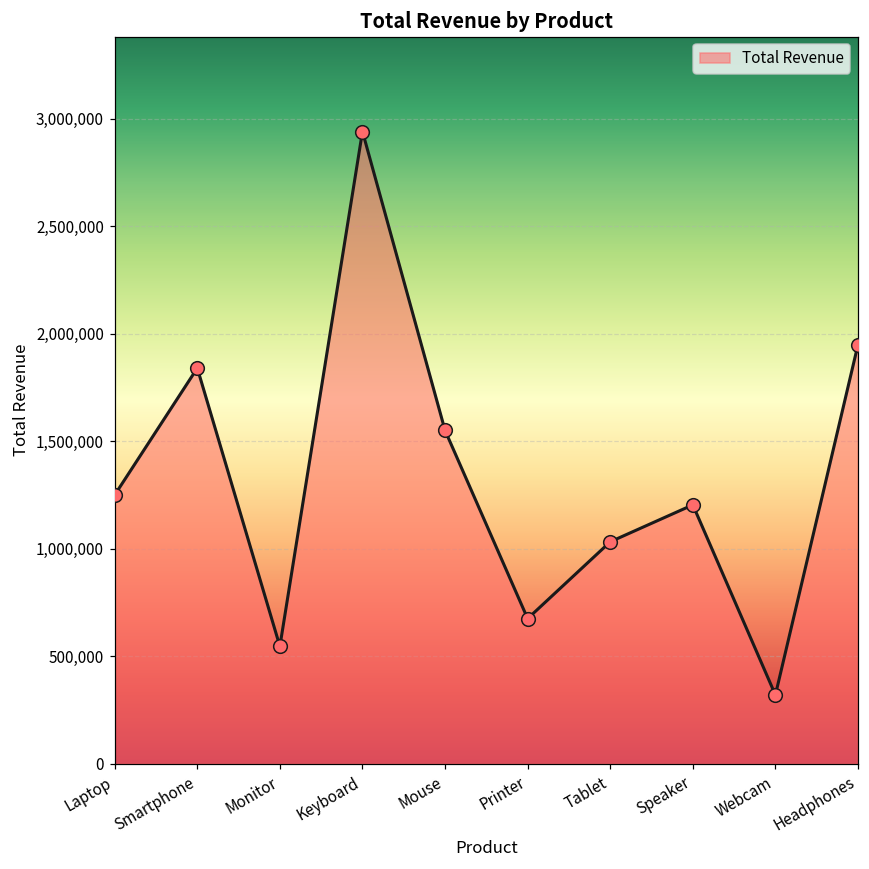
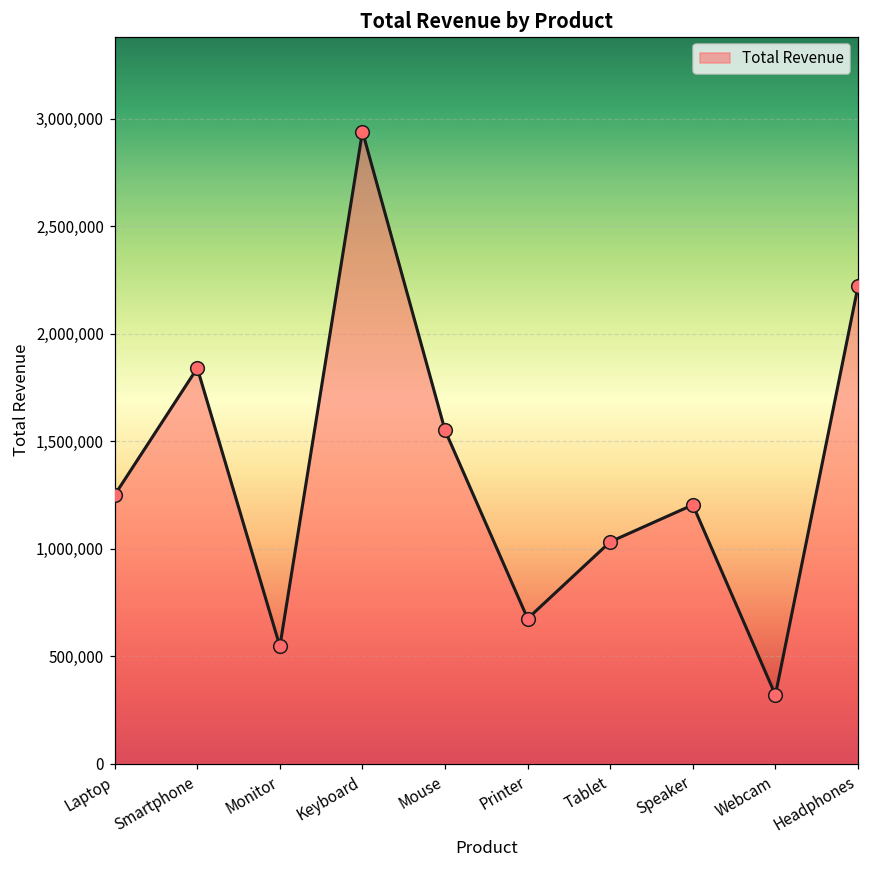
Headphones: 1,950,000 -> 2,220,000
